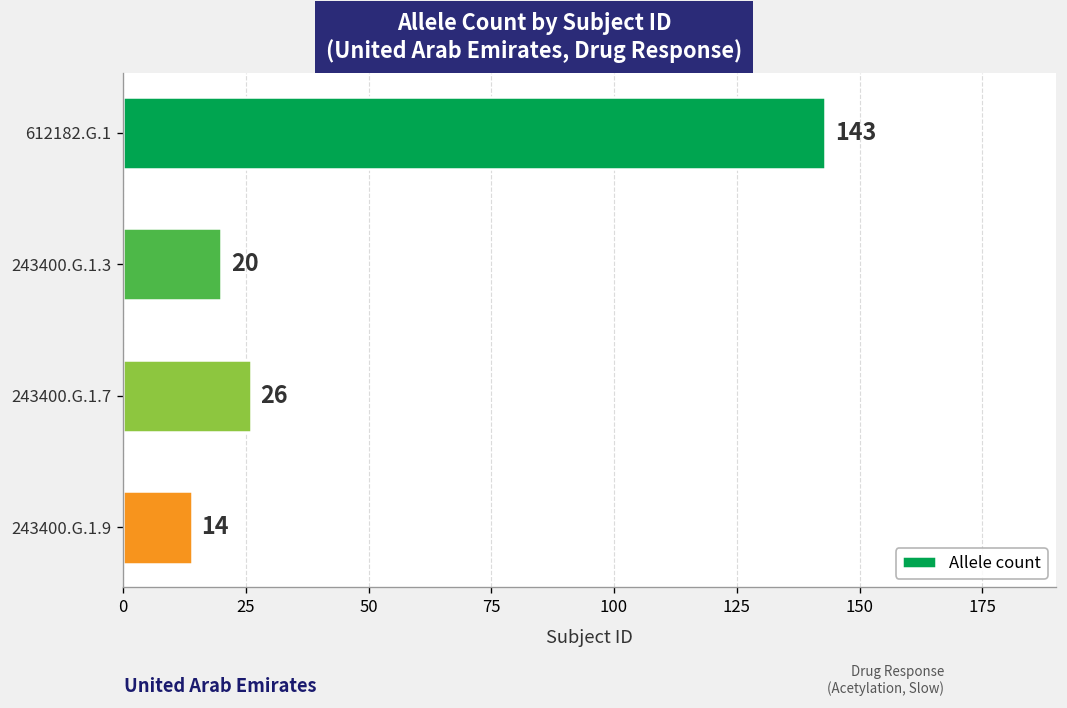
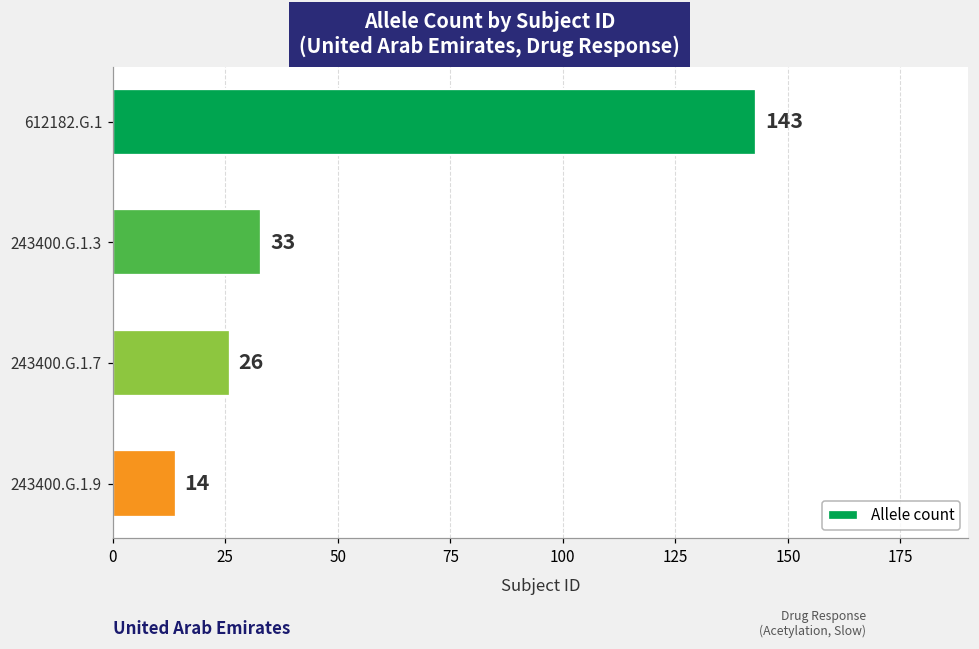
243400.G.1.3: 20 -> 33
